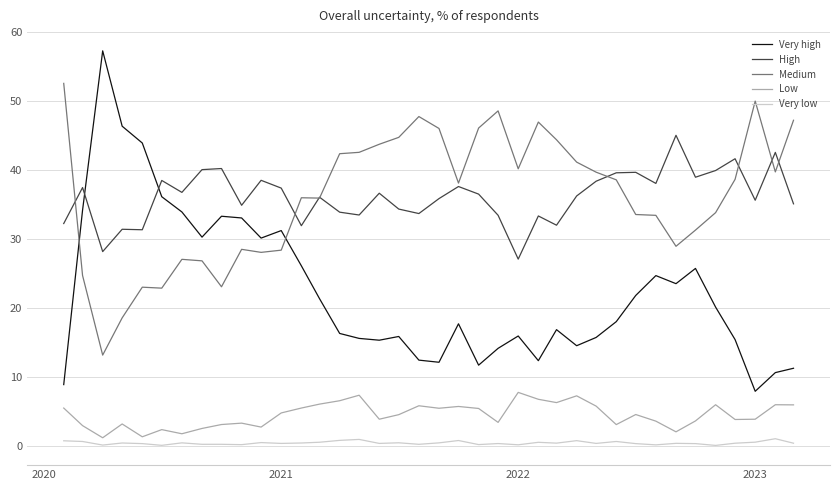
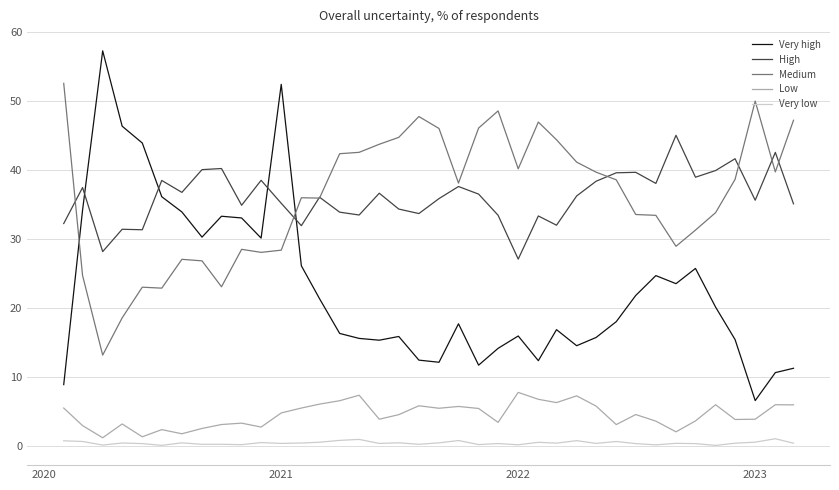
Very high, 2021: 31 -> 52
High, 2021: 37 -> 35
Very high, 2023: 8 -> 7
